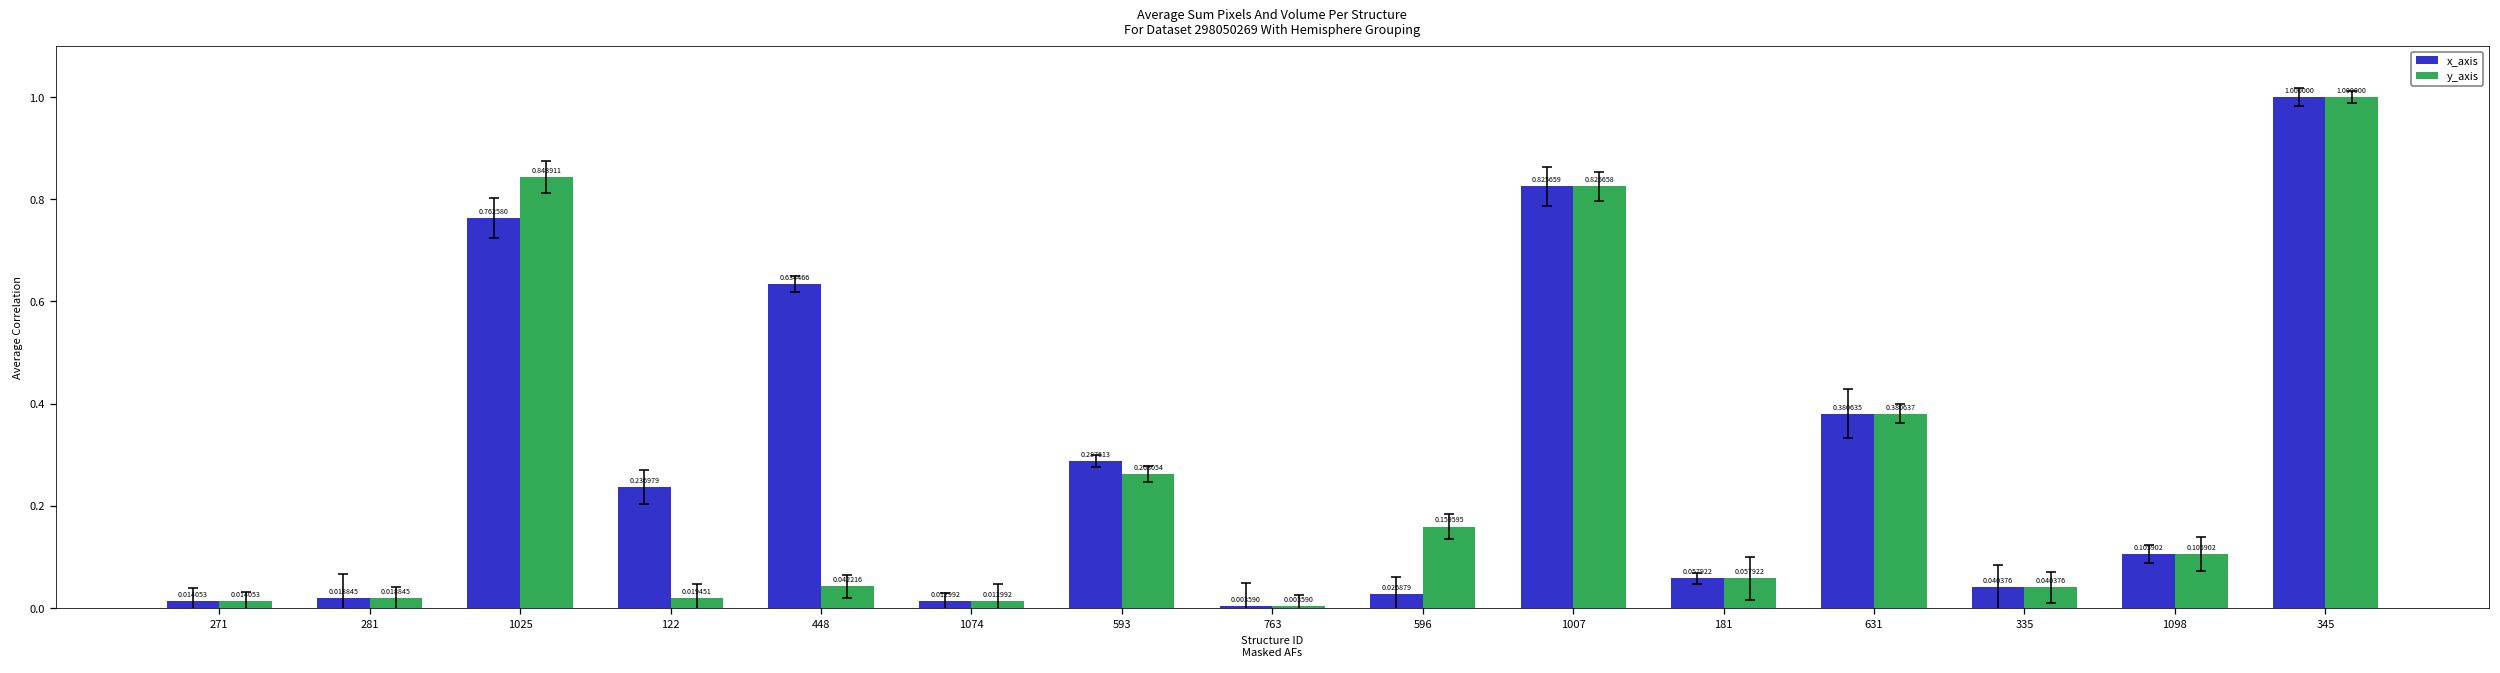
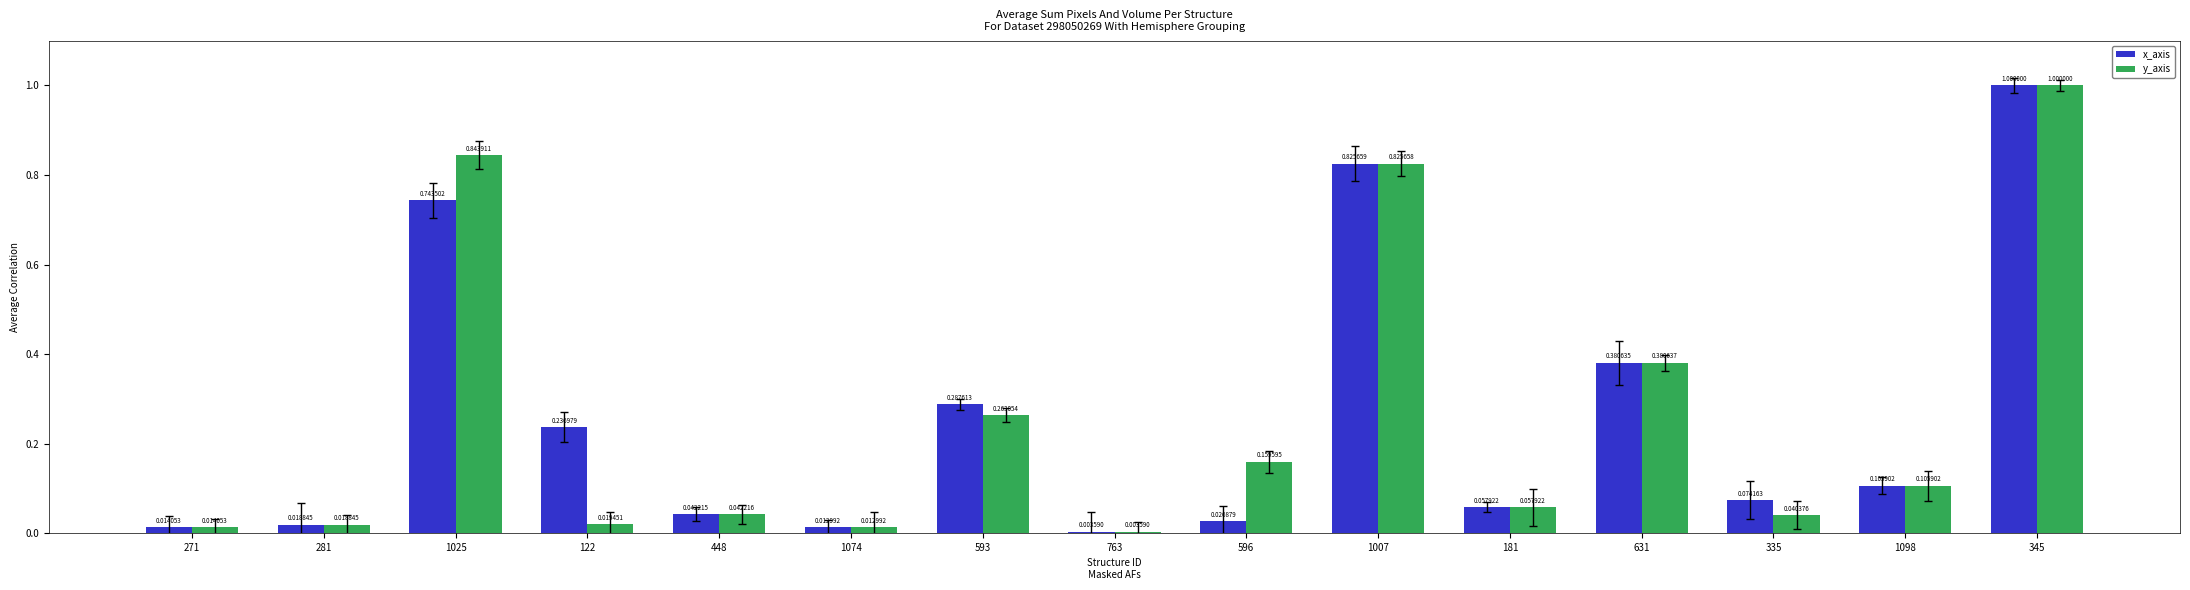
x_axis, 1025: 0.762580 -> 0.743502
x_axis, 448: 0.634466 -> 0.042215
x_axis, 335: 0.040376 -> 0.074163
